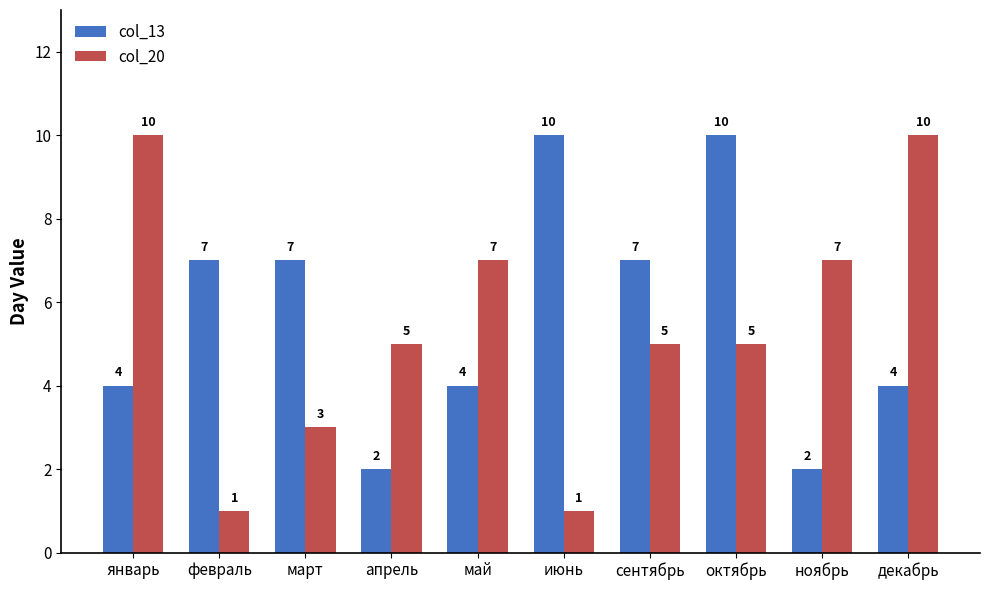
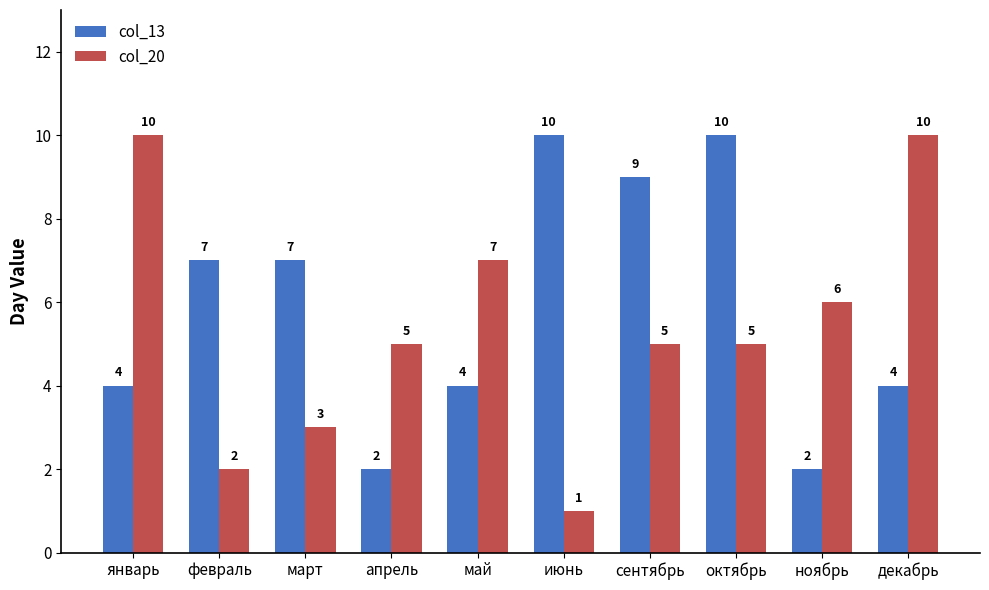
col_20, февраль: 1 -> 2
col_13, сентябрь: 7 -> 9
col_20, ноябрь: 7 -> 6
